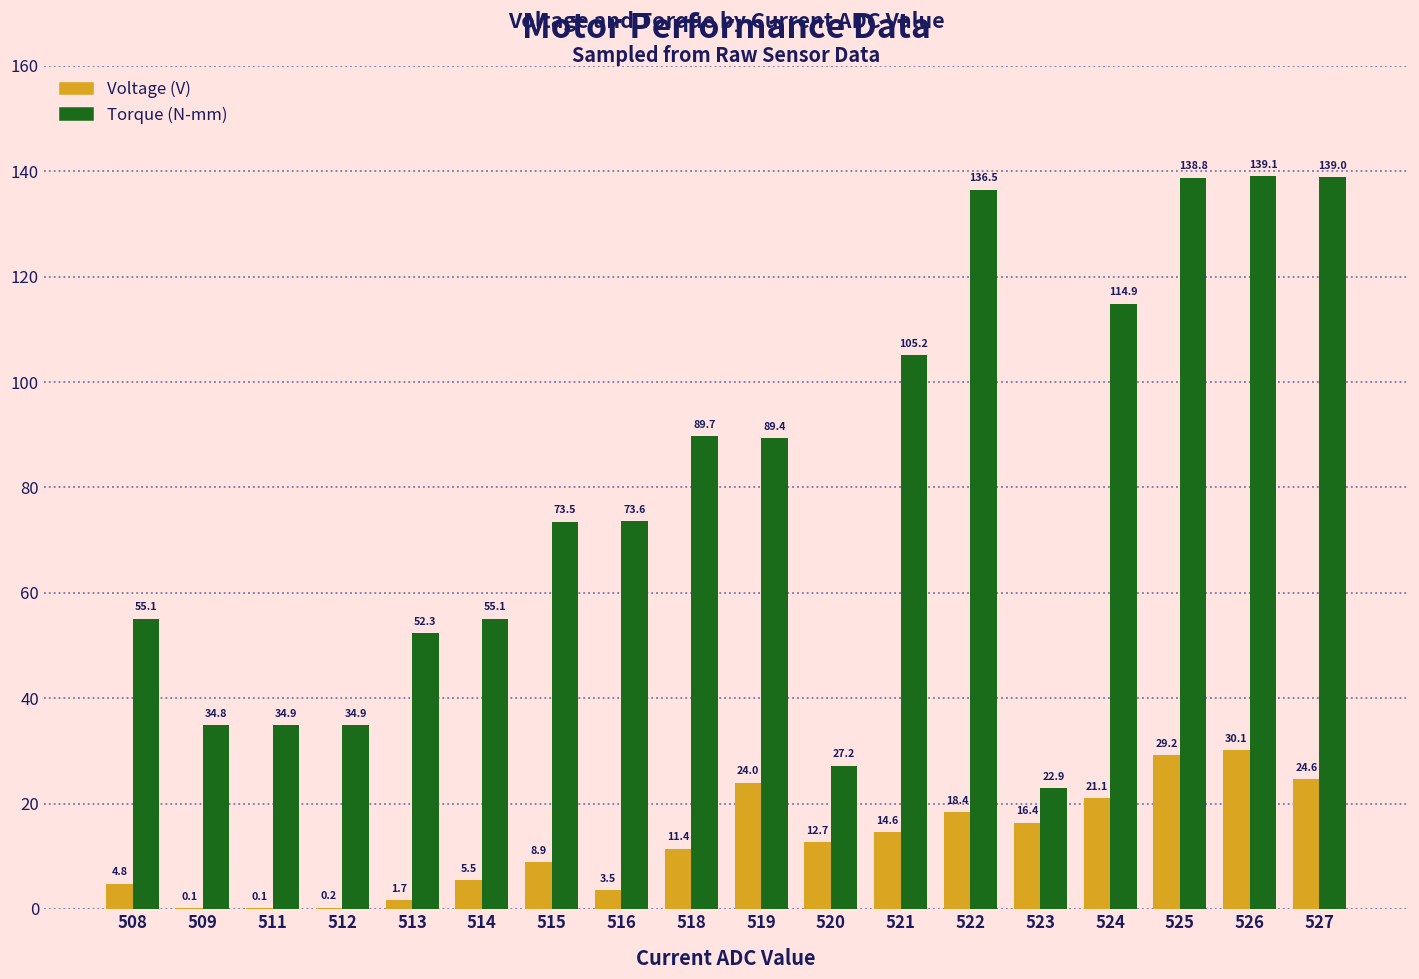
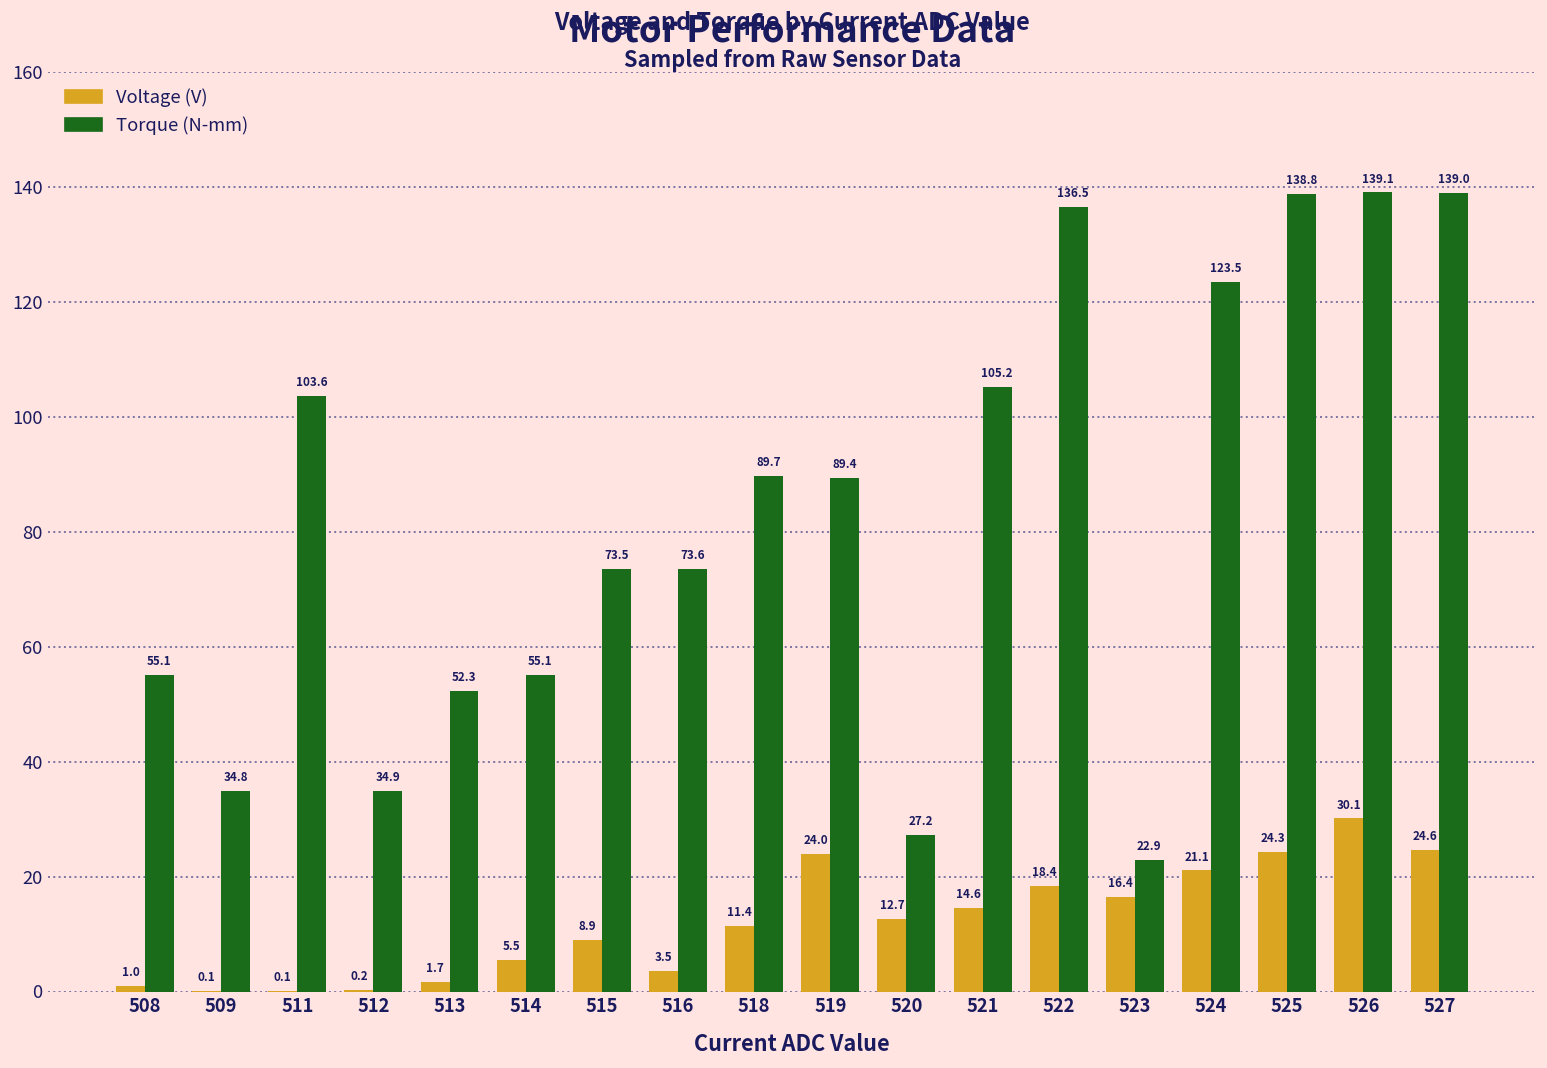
Voltage (V), 508: 4.8 -> 1.0
Torque (N-mm), 511: 34.9 -> 103.6
Torque (N-mm), 524: 114.9 -> 123.5
Voltage (V), 525: 29.2 -> 24.3
